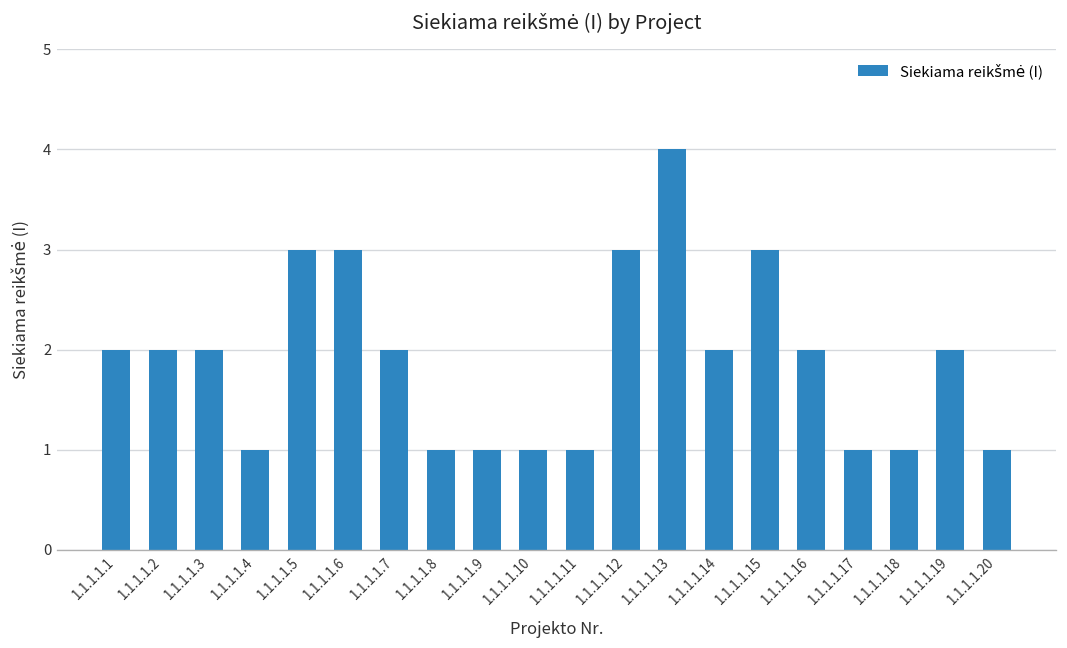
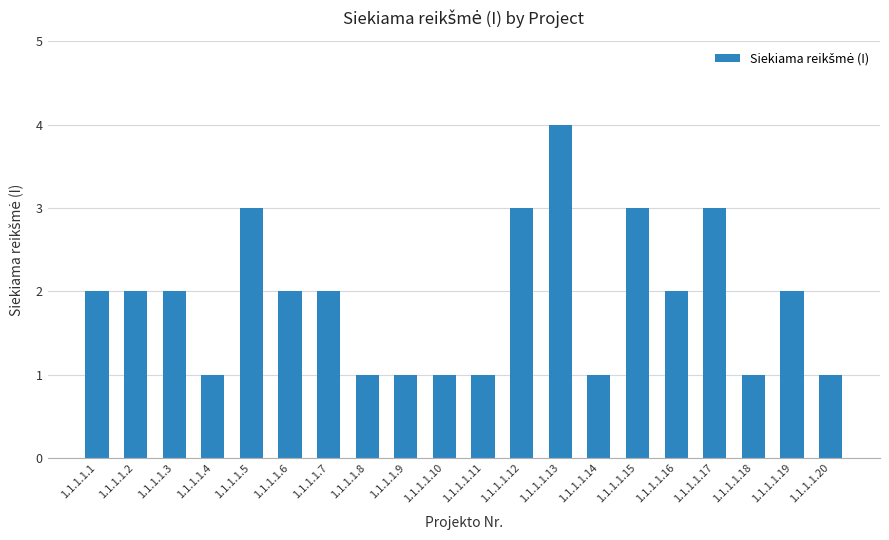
1.1.1.1.6: 3 -> 2
1.1.1.1.14: 2 -> 1
1.1.1.1.17: 1 -> 3
